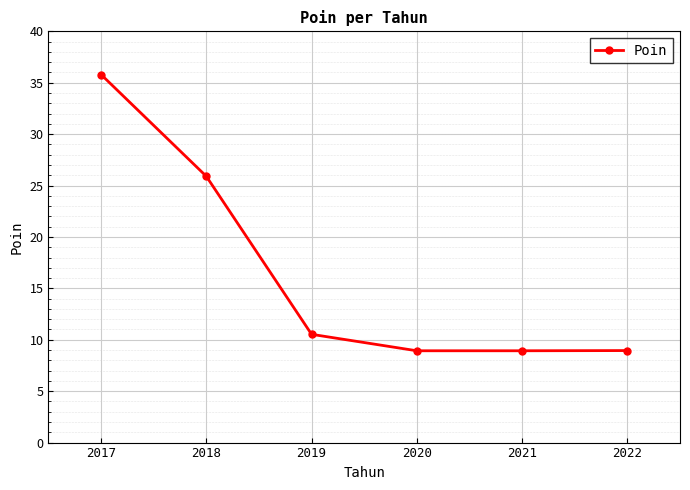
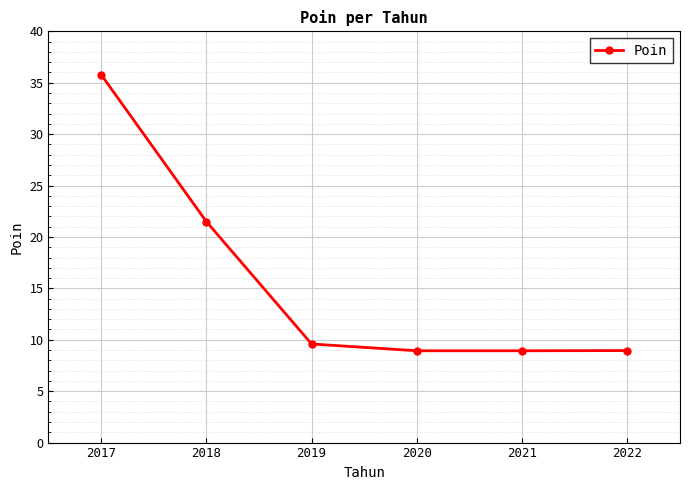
2018: 25.9 -> 21.5
2019: 10.5 -> 9.6
